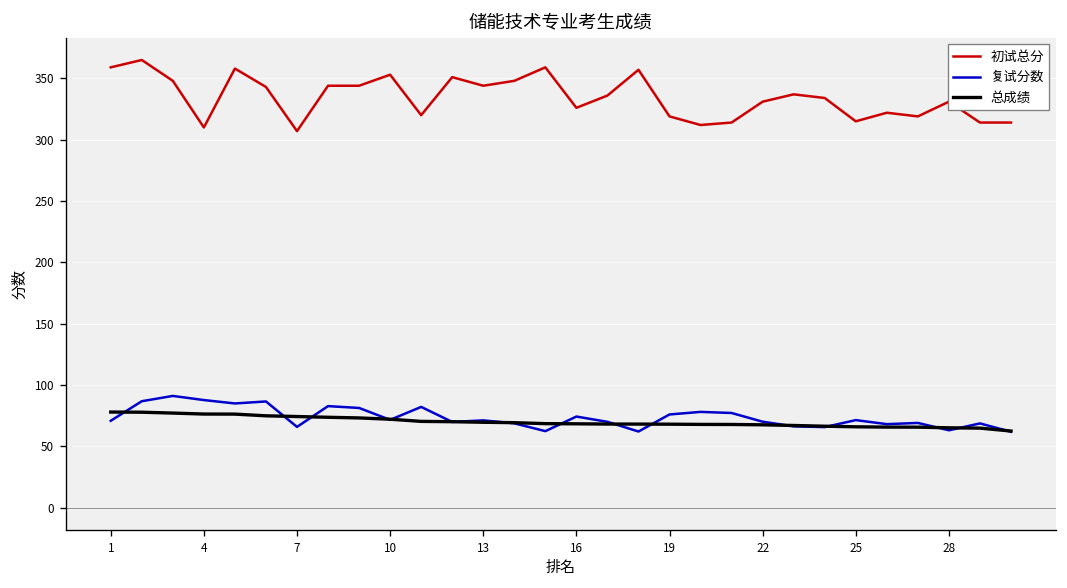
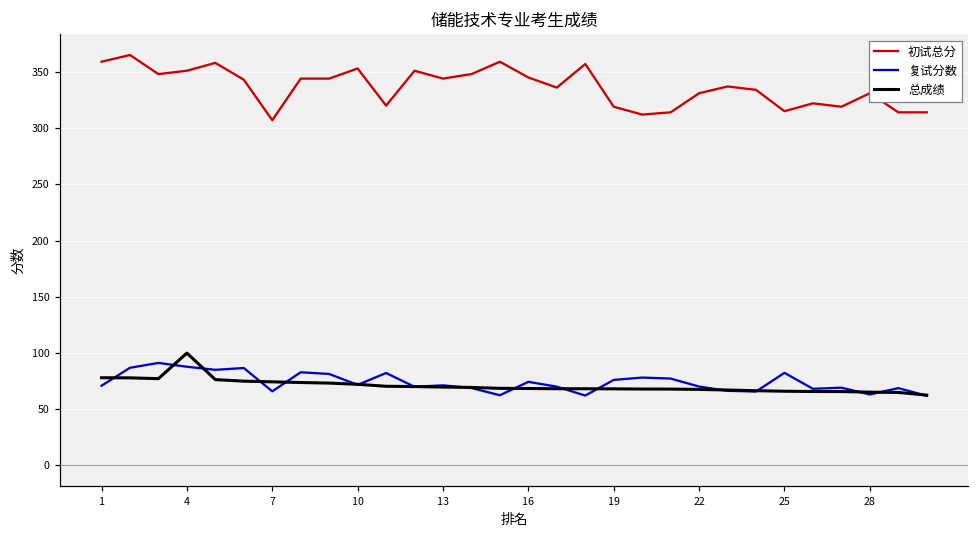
初试总分, 4: 310 -> 351
总成绩, 4: 76 -> 100
初试总分, 16: 326 -> 345
复试分数, 25: 71 -> 82
